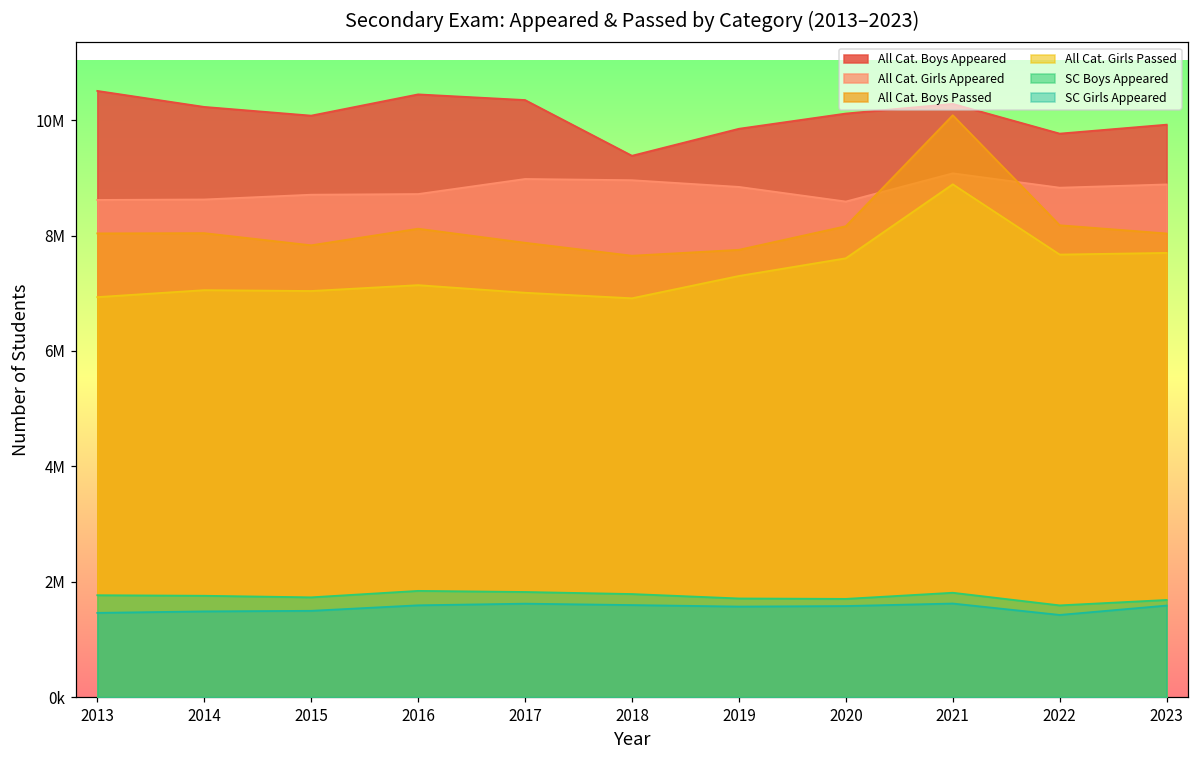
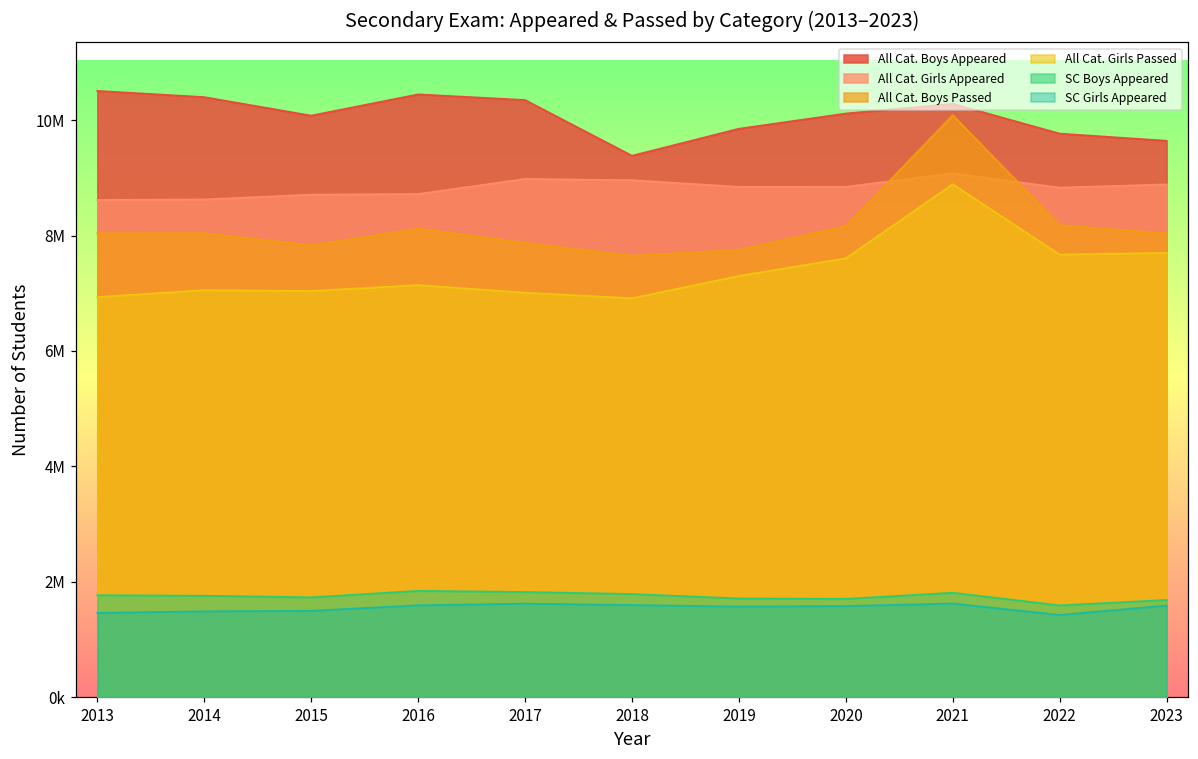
All Cat. Boys Appeared, 2014: 10200000 -> 10400000
All Cat. Girls Appeared, 2020: 8600000 -> 8800000
All Cat. Boys Appeared, 2023: 9900000 -> 9600000
